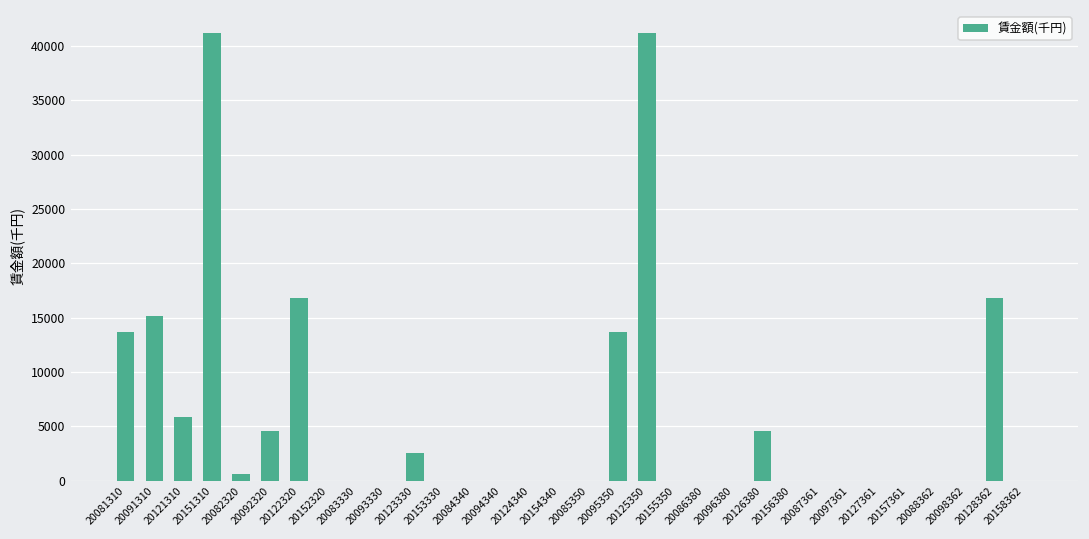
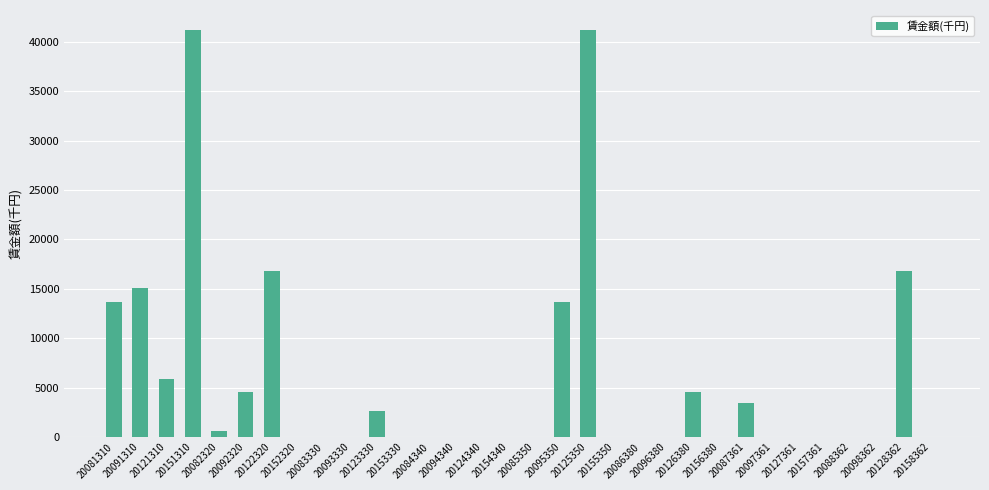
20087361: 0 -> 3000
